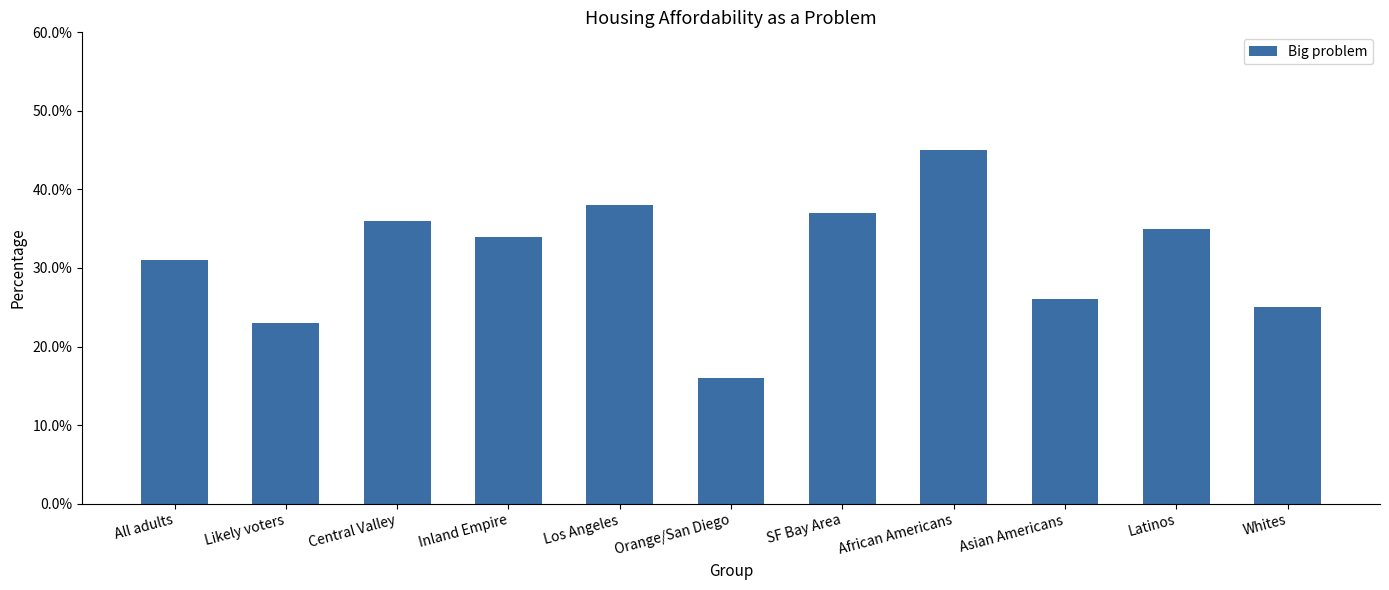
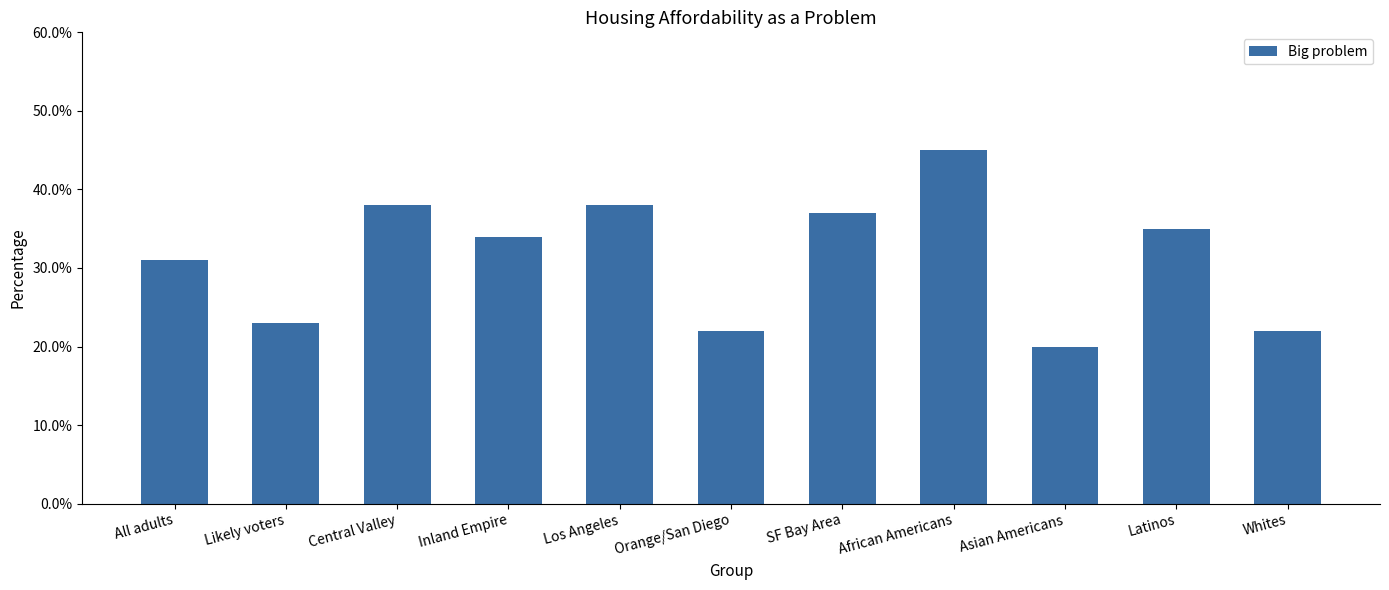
Central Valley: 36% -> 38%
Orange/San Diego: 16% -> 22%
Asian Americans: 26% -> 20%
Whites: 25% -> 22%
